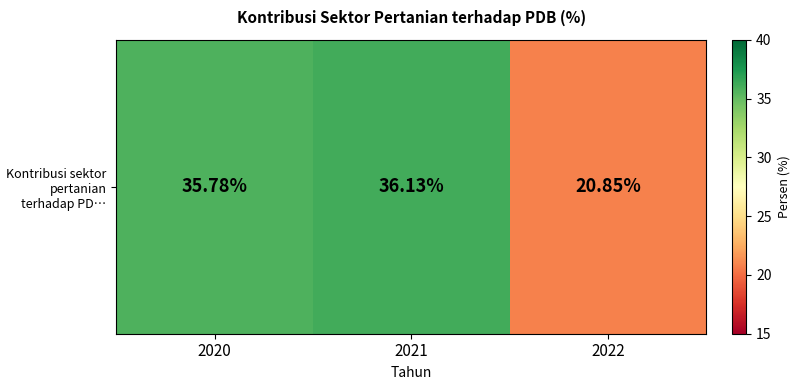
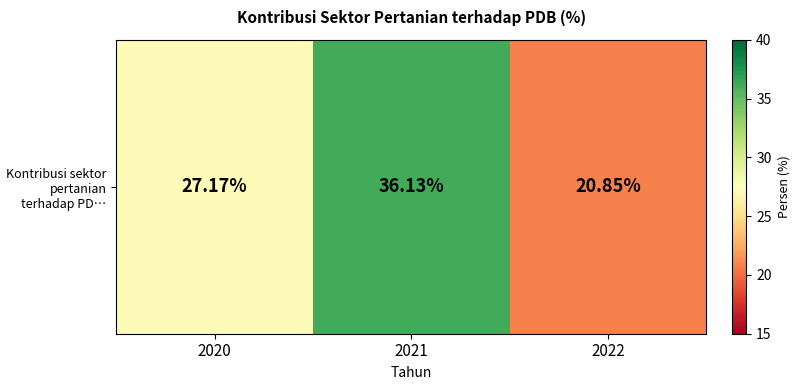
Kontribusi sektor pertanian terhadap PD…, 2020: 35.78% -> 27.17%
